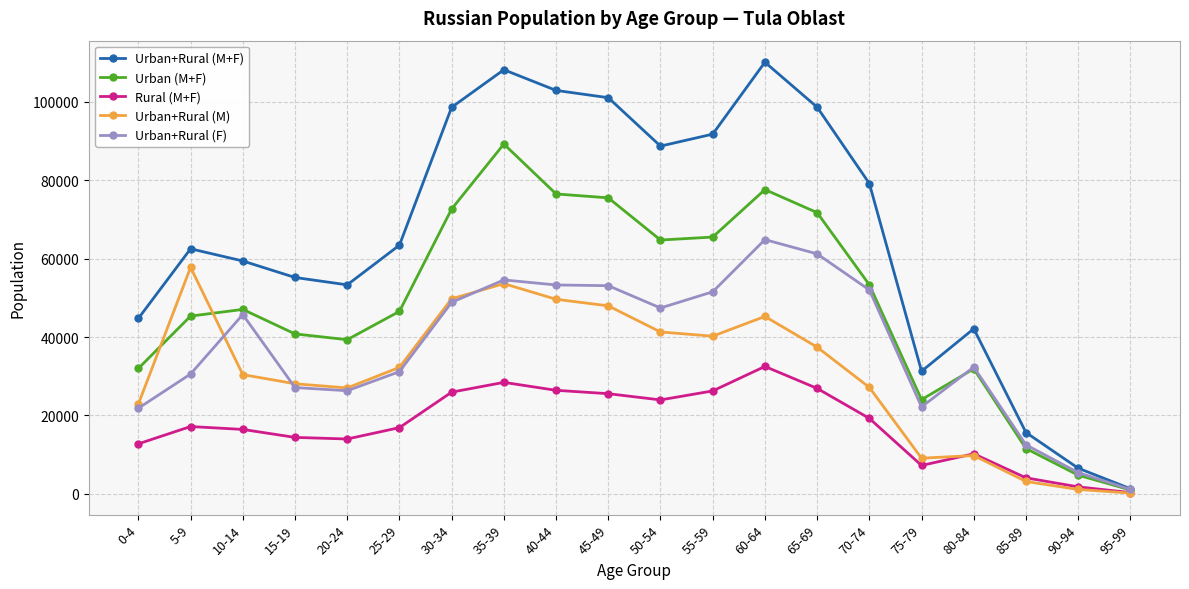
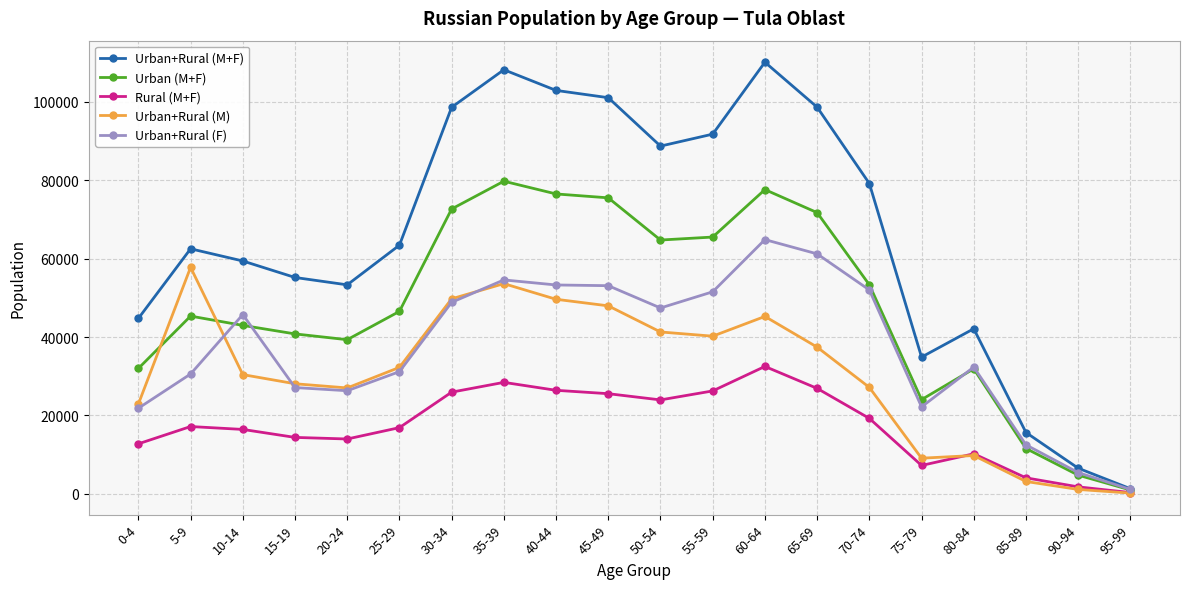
Urban (M+F), 10-14: 47000 -> 43000
Urban (M+F), 35-39: 89000 -> 80000
Urban+Rural (M+F), 75-79: 31000 -> 35000
